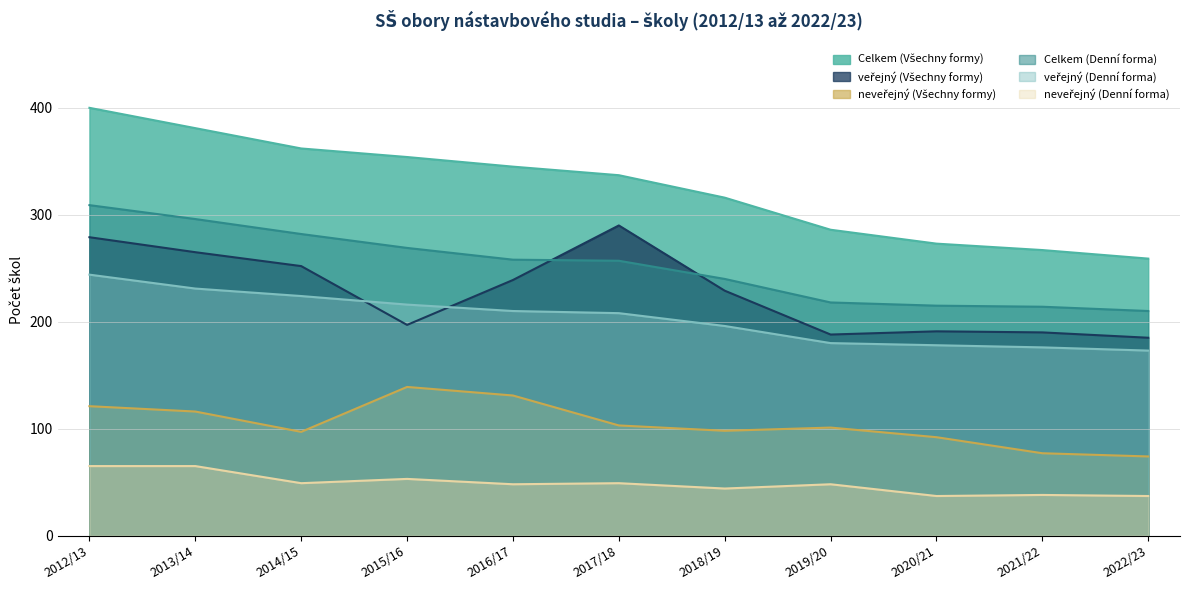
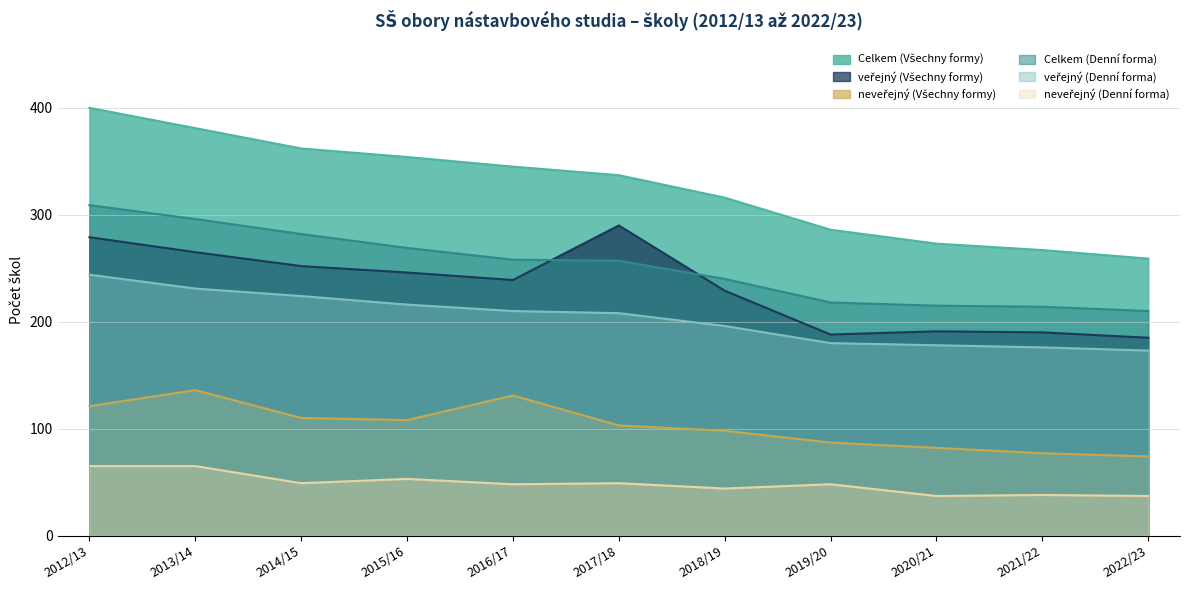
neveřejný (Všechny formy), 2013/14: 116 -> 136
neveřejný (Všechny formy), 2014/15: 97 -> 110
veřejný (Všechny formy), 2015/16: 197 -> 246
neveřejný (Všechny formy), 2015/16: 139 -> 108
neveřejný (Všechny formy), 2019/20: 101 -> 87
neveřejný (Všechny formy), 2020/21: 92 -> 82
